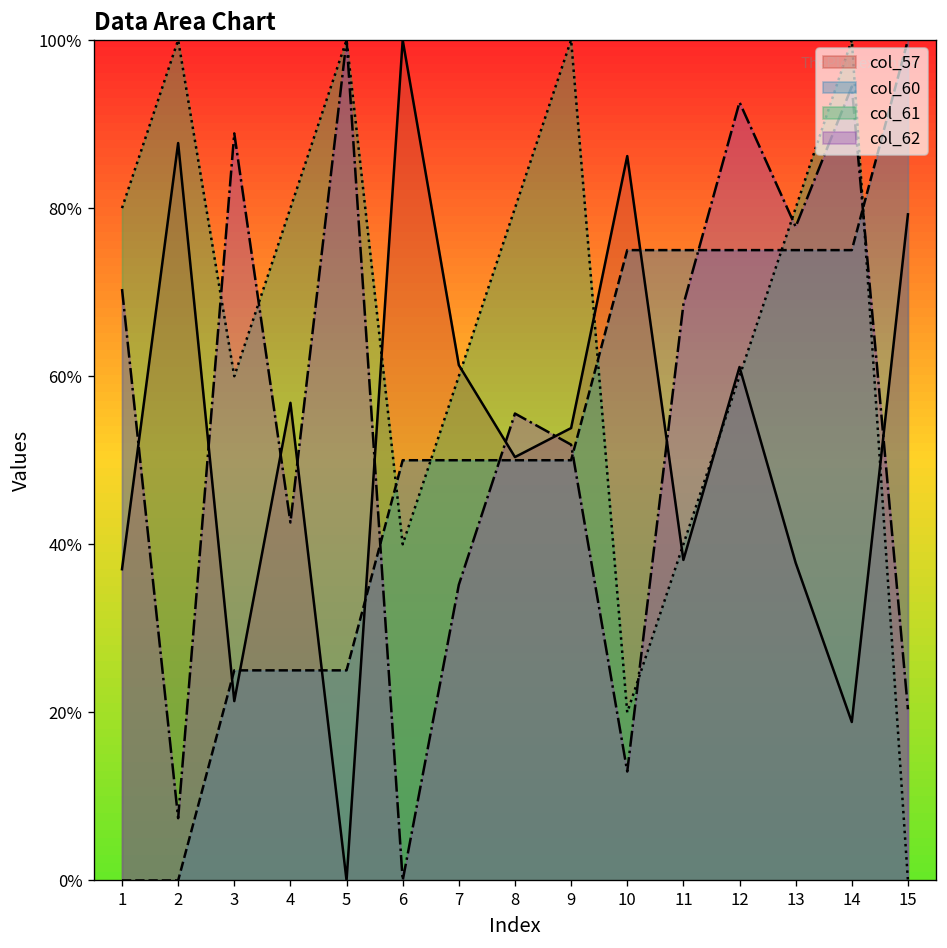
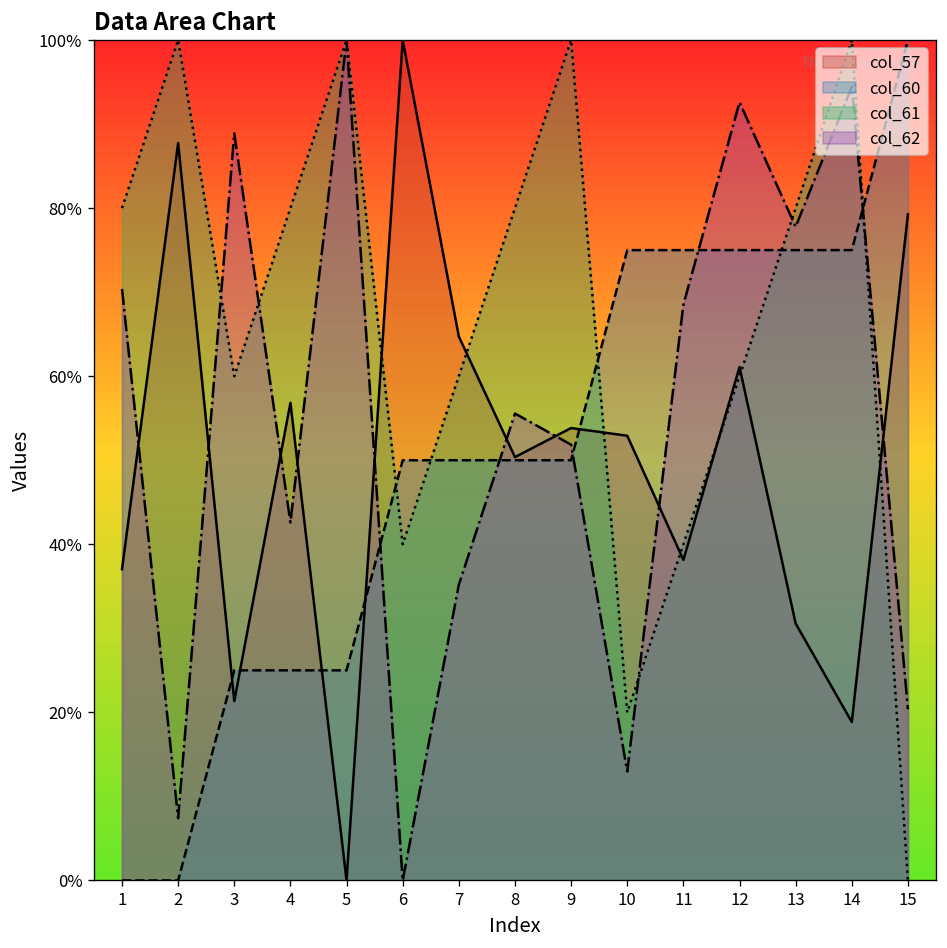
col_57, 7: 61% -> 65%
col_57, 10: 86% -> 53%
col_57, 13: 38% -> 31%
